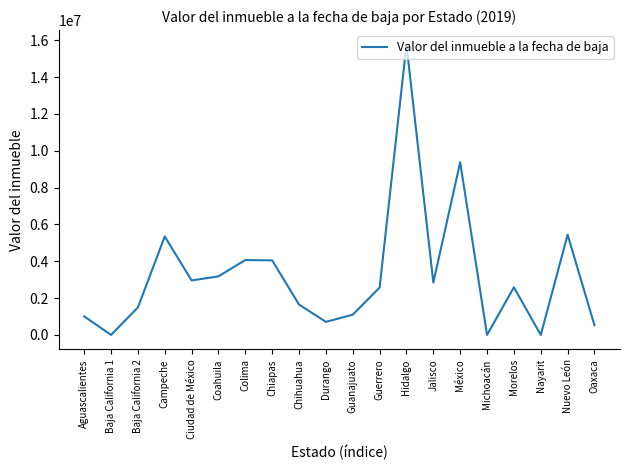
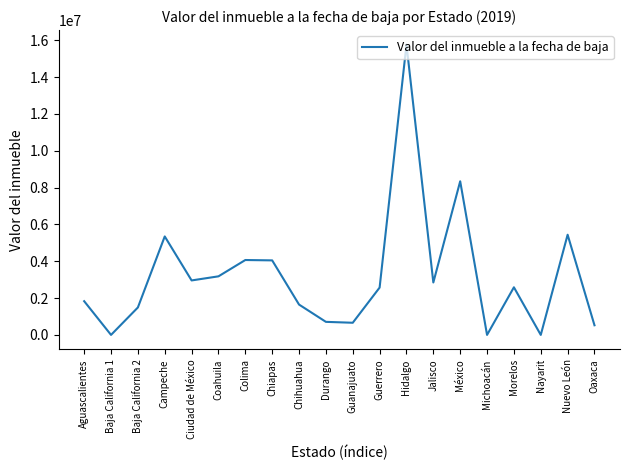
Aguascalientes: 1000000 -> 1800000
Guanajuato: 1100000 -> 700000
México: 9400000 -> 8300000
